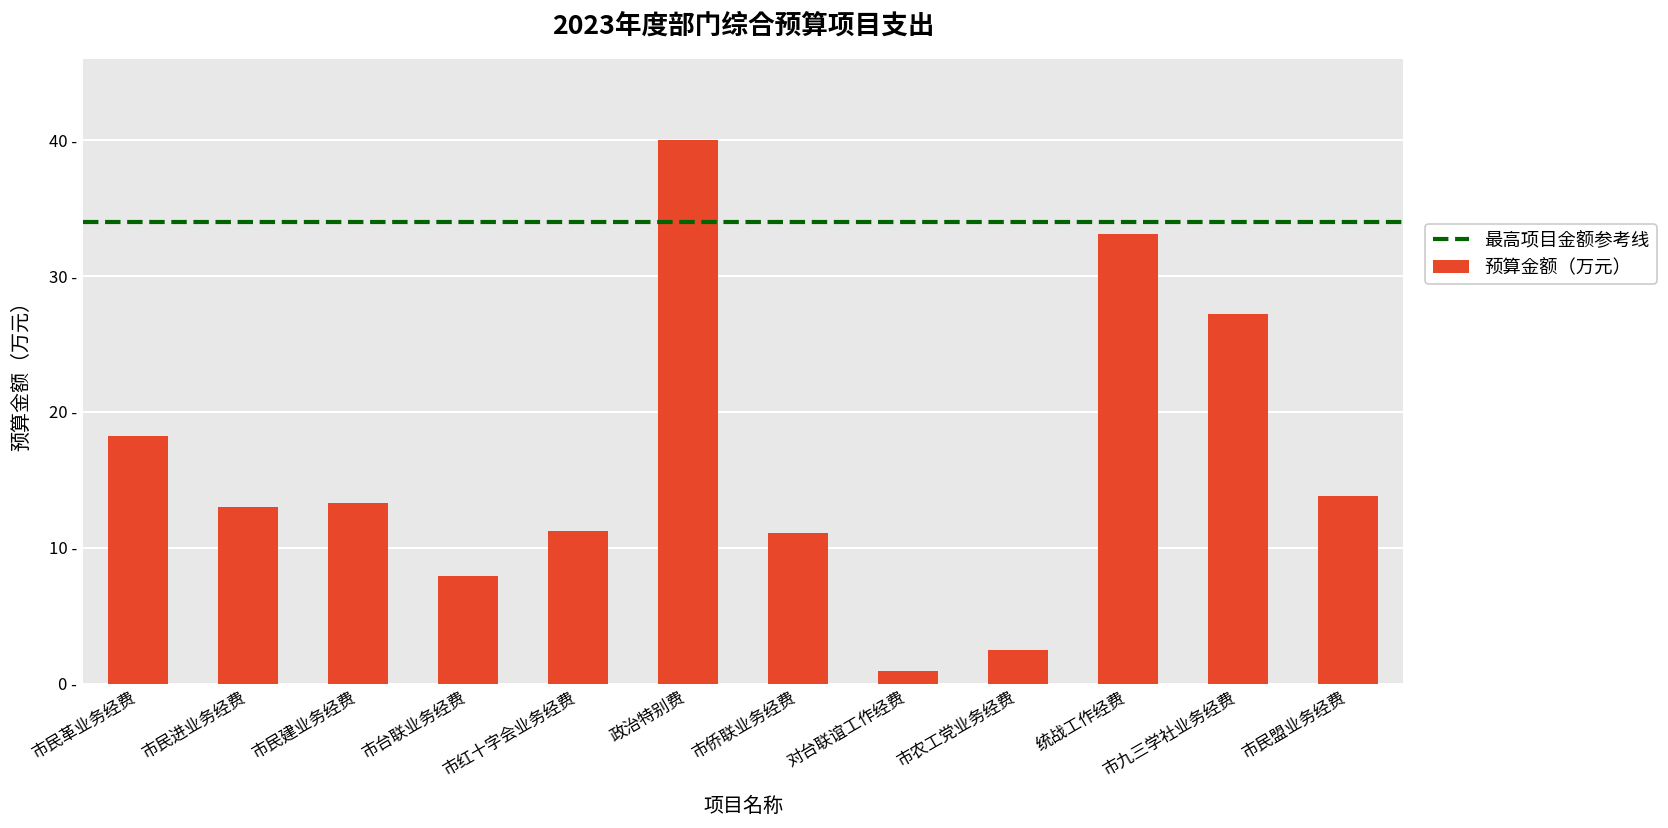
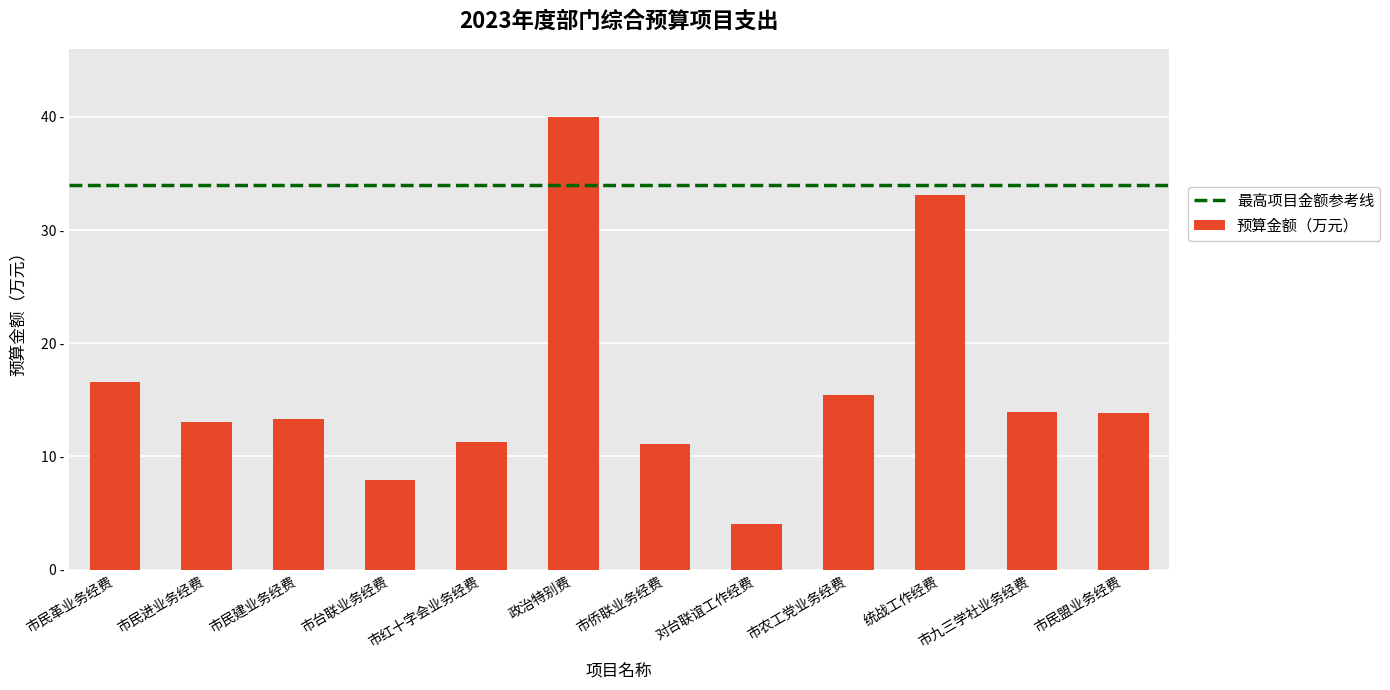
市民革业务经费: 18.2 - -> 16.6 -
对台联谊工作经费: 0.9 - -> 4.0 -
市农工党业务经费: 2.5 - -> 15.4 -
市九三学社业务经费: 27.2 - -> 13.9 -
